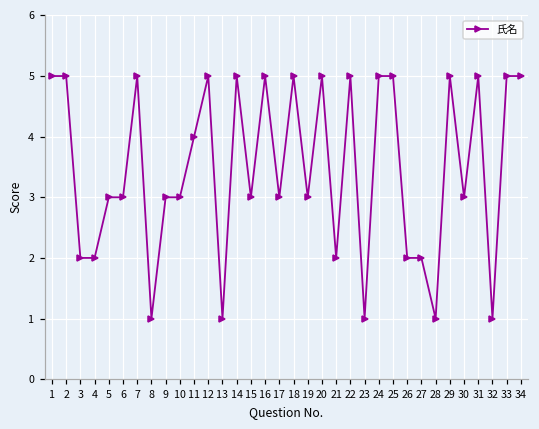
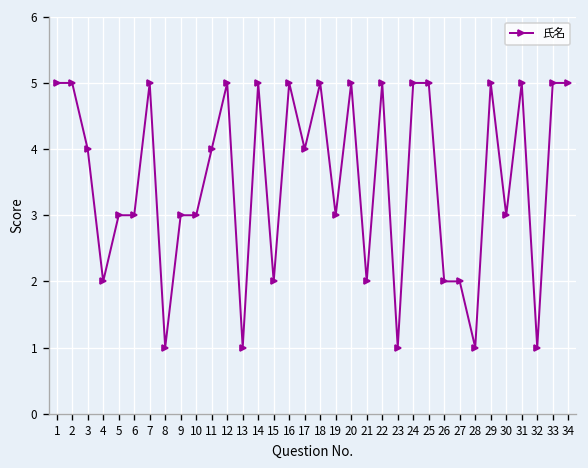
3: 2 -> 4
15: 3 -> 2
17: 3 -> 4
